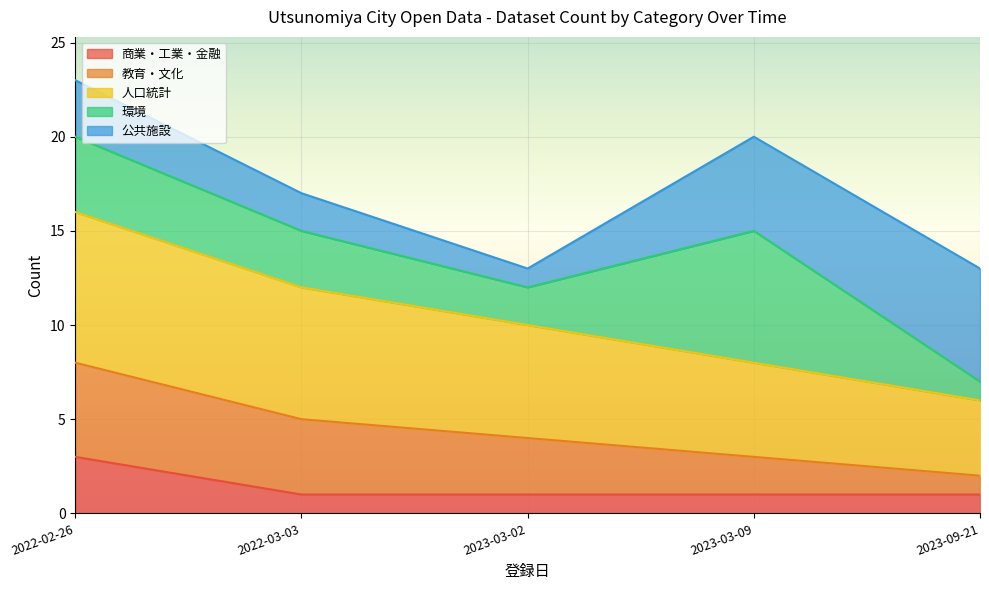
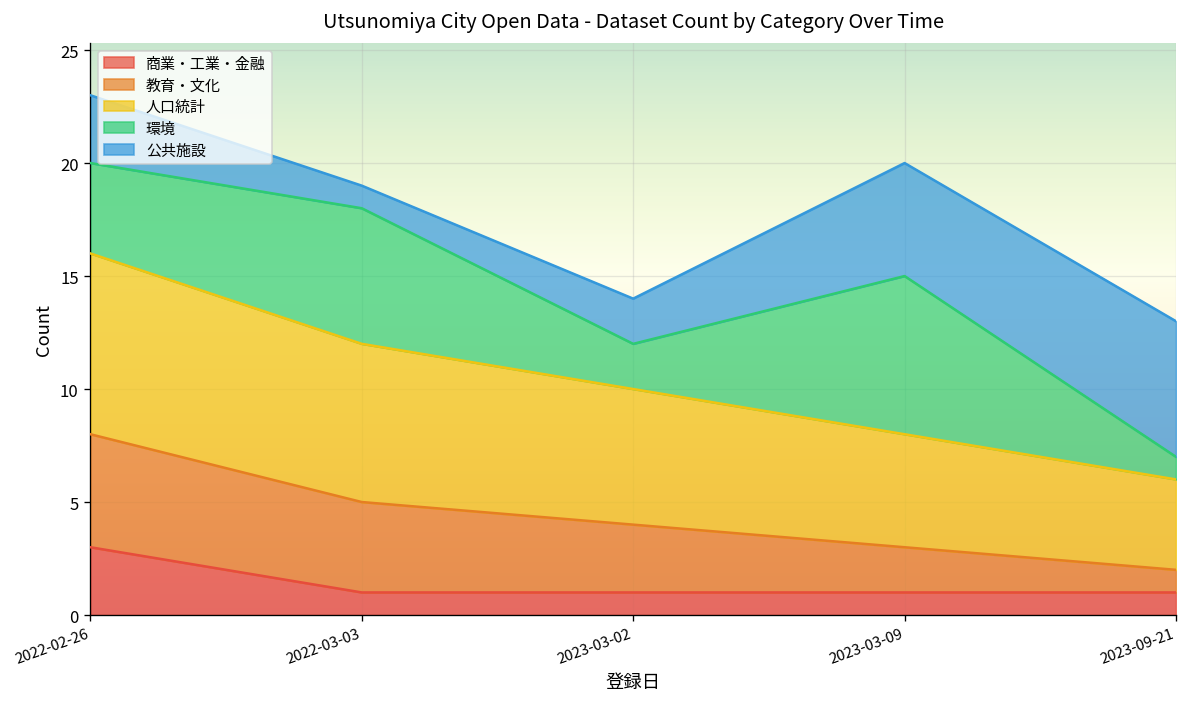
環境, 2022-03-03: 3 -> 6
公共施設, 2022-03-03: 2 -> 1
公共施設, 2023-03-02: 1 -> 2
